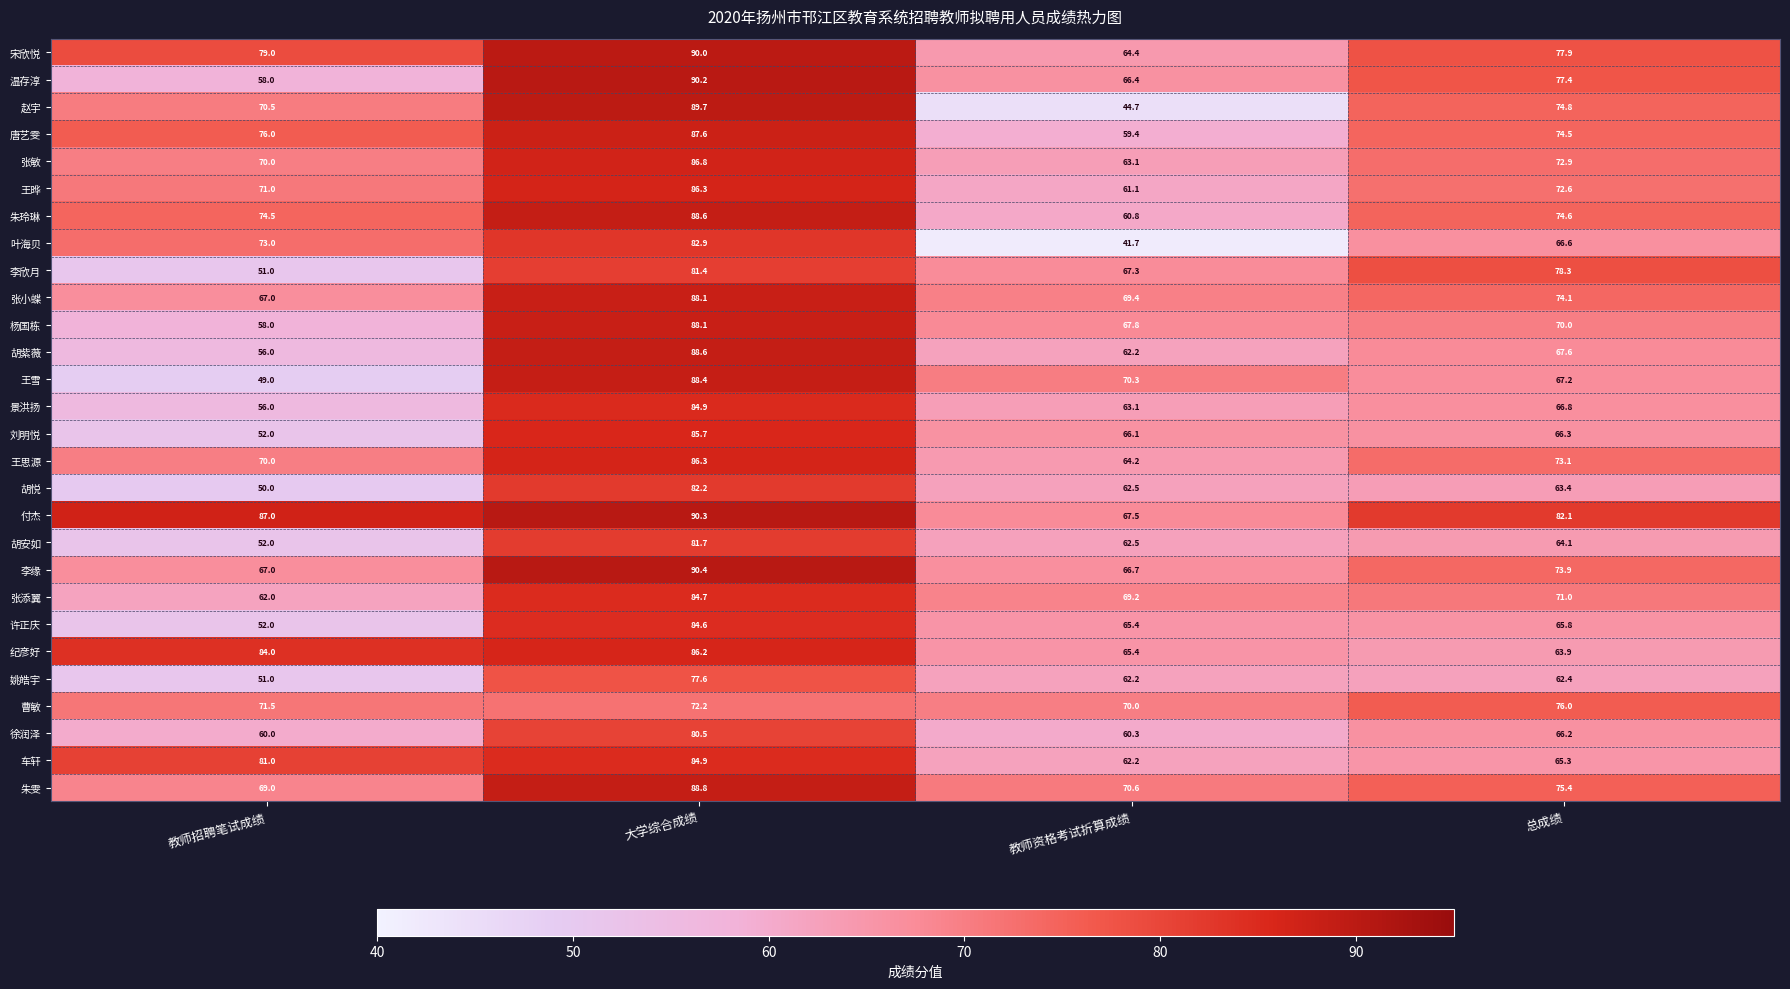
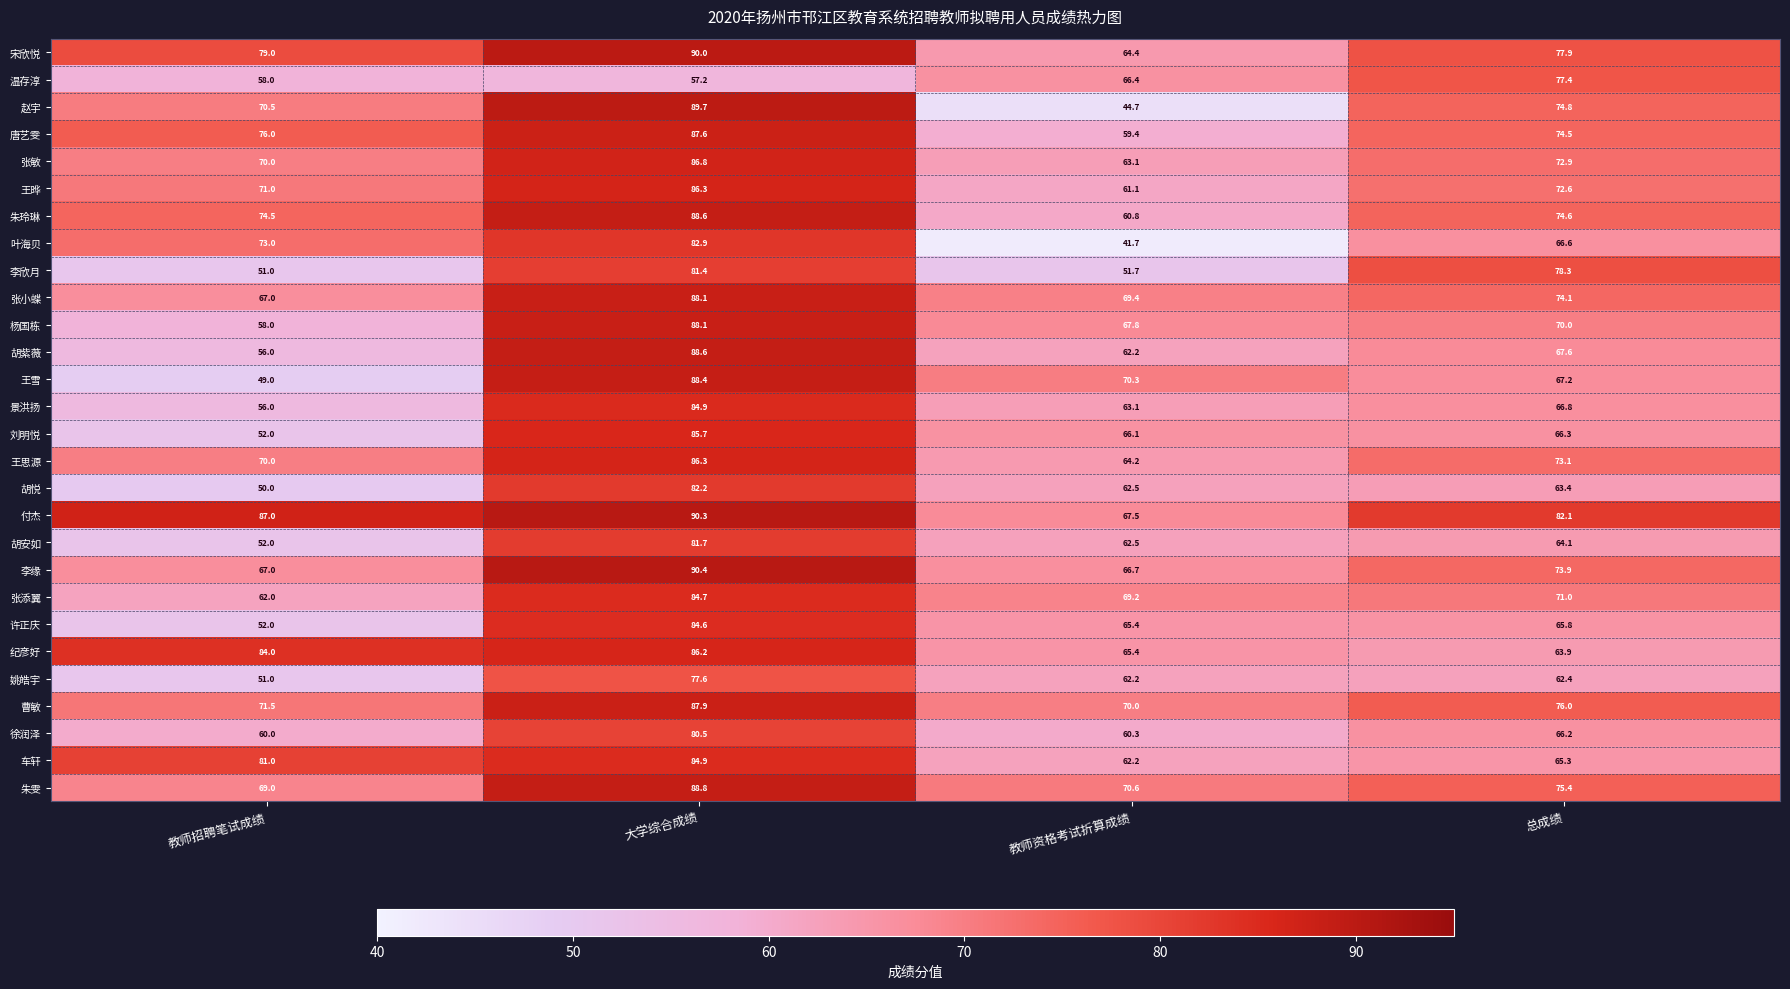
温存淳, 大学综合成绩: 90.2 -> 57.2
李欣月, 教师资格考试折算成绩: 67.3 -> 51.7
曹敏, 大学综合成绩: 72.2 -> 87.9
